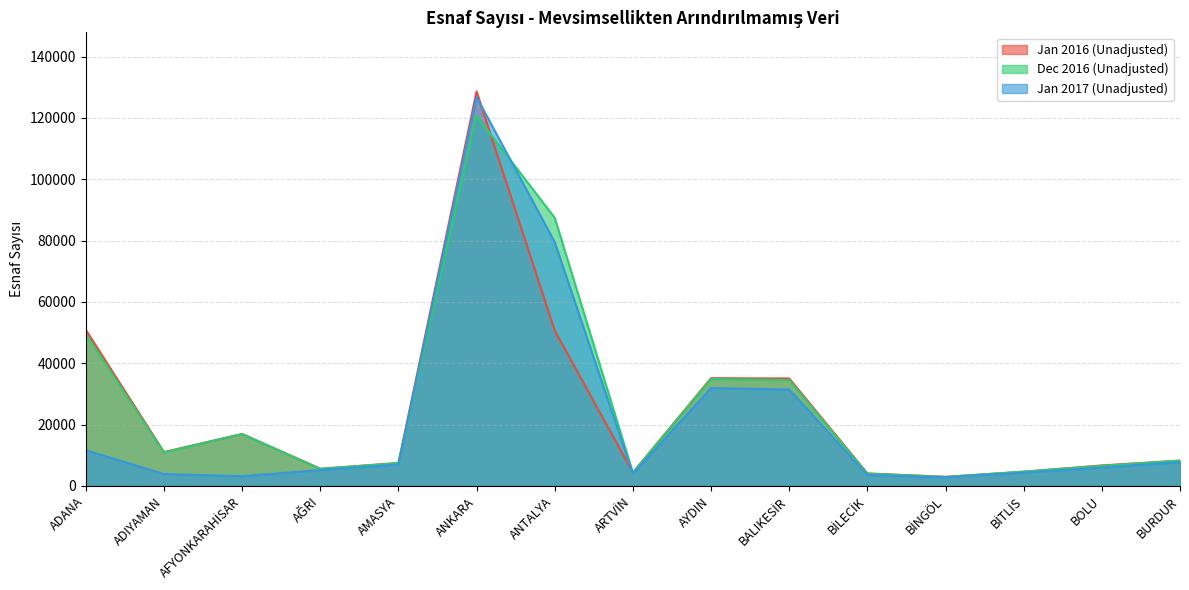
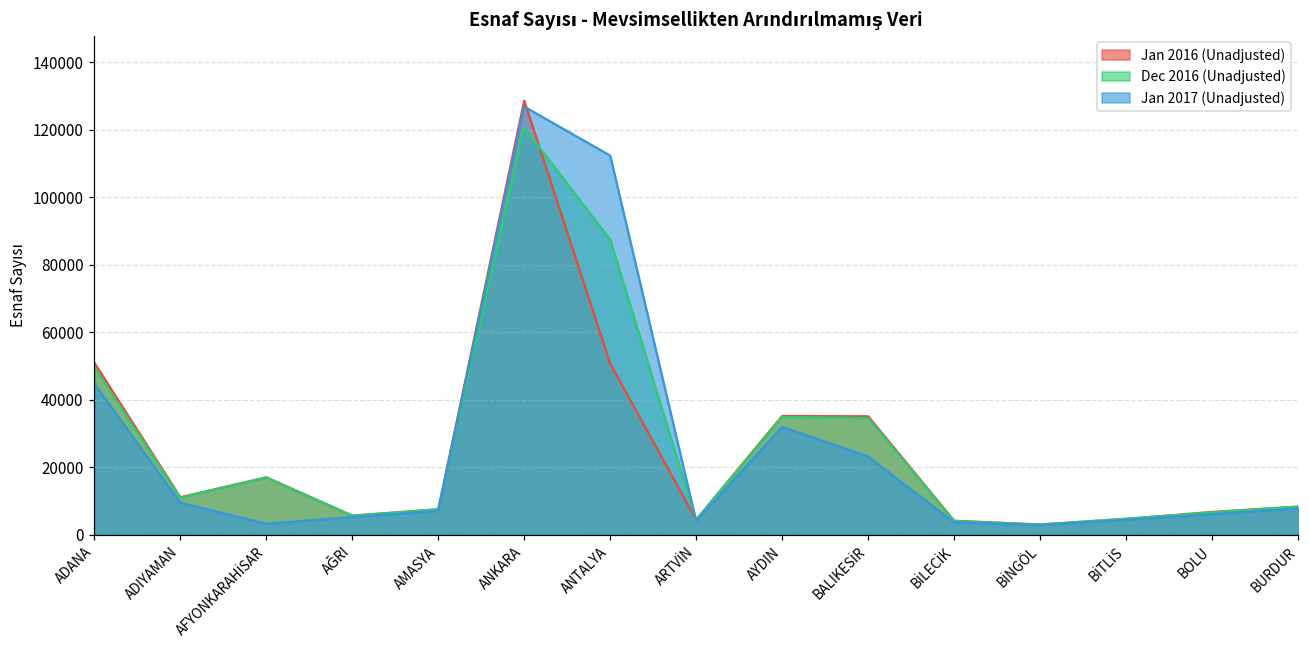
Jan 2017 (Unadjusted), ADANA: 12000 -> 45000
Jan 2017 (Unadjusted), ADIYAMAN: 4000 -> 9000
Jan 2017 (Unadjusted), ANTALYA: 79000 -> 112000
Jan 2017 (Unadjusted), BALIKESİR: 31000 -> 23000
